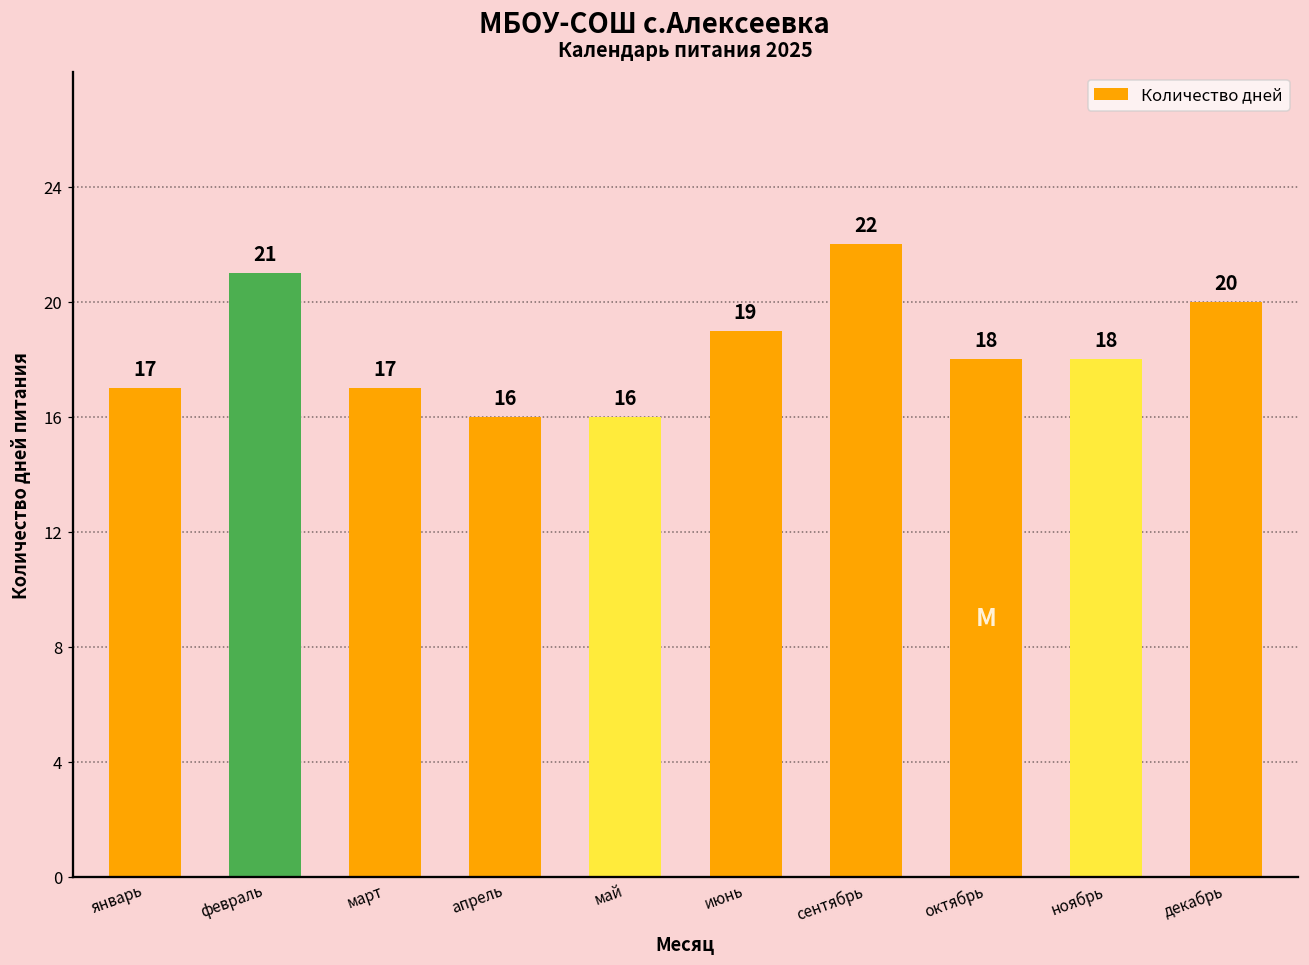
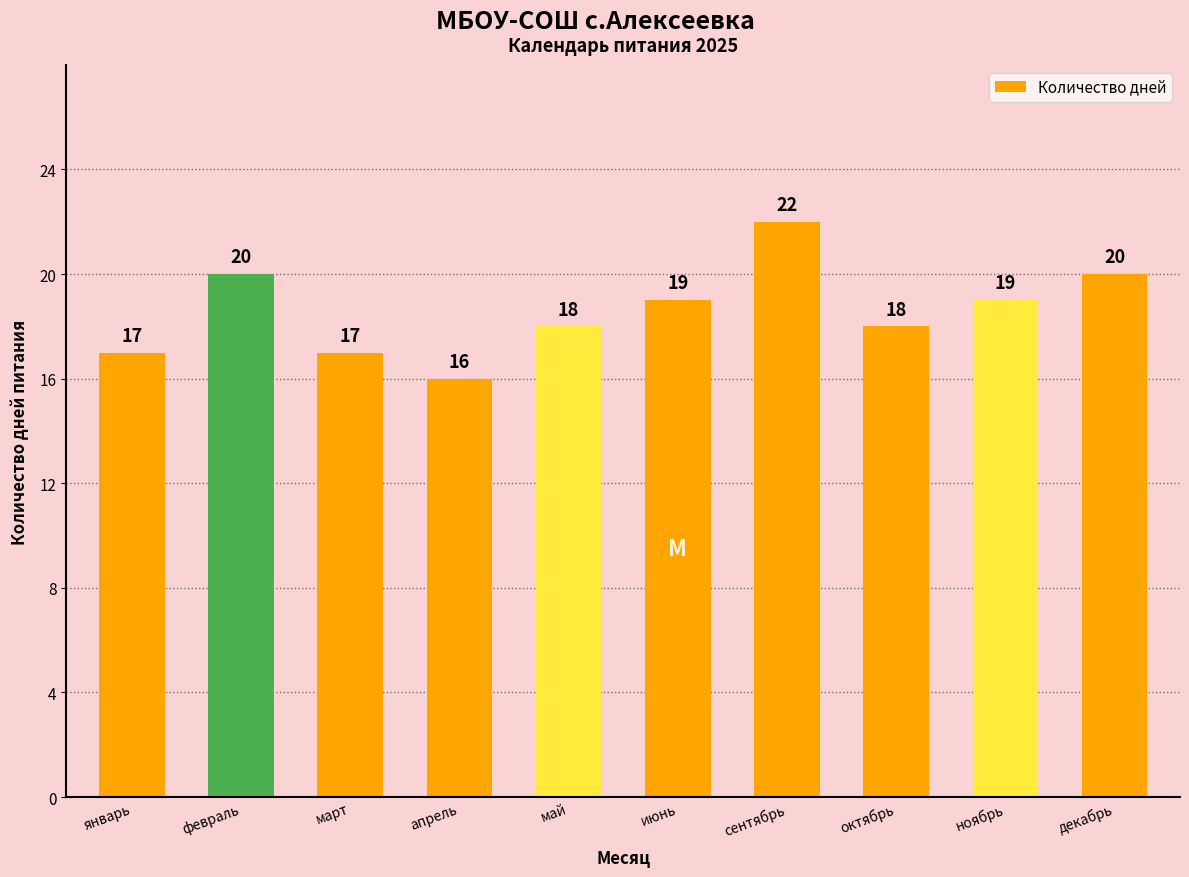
февраль: 21 -> 20
май: 16 -> 18
ноябрь: 18 -> 19
